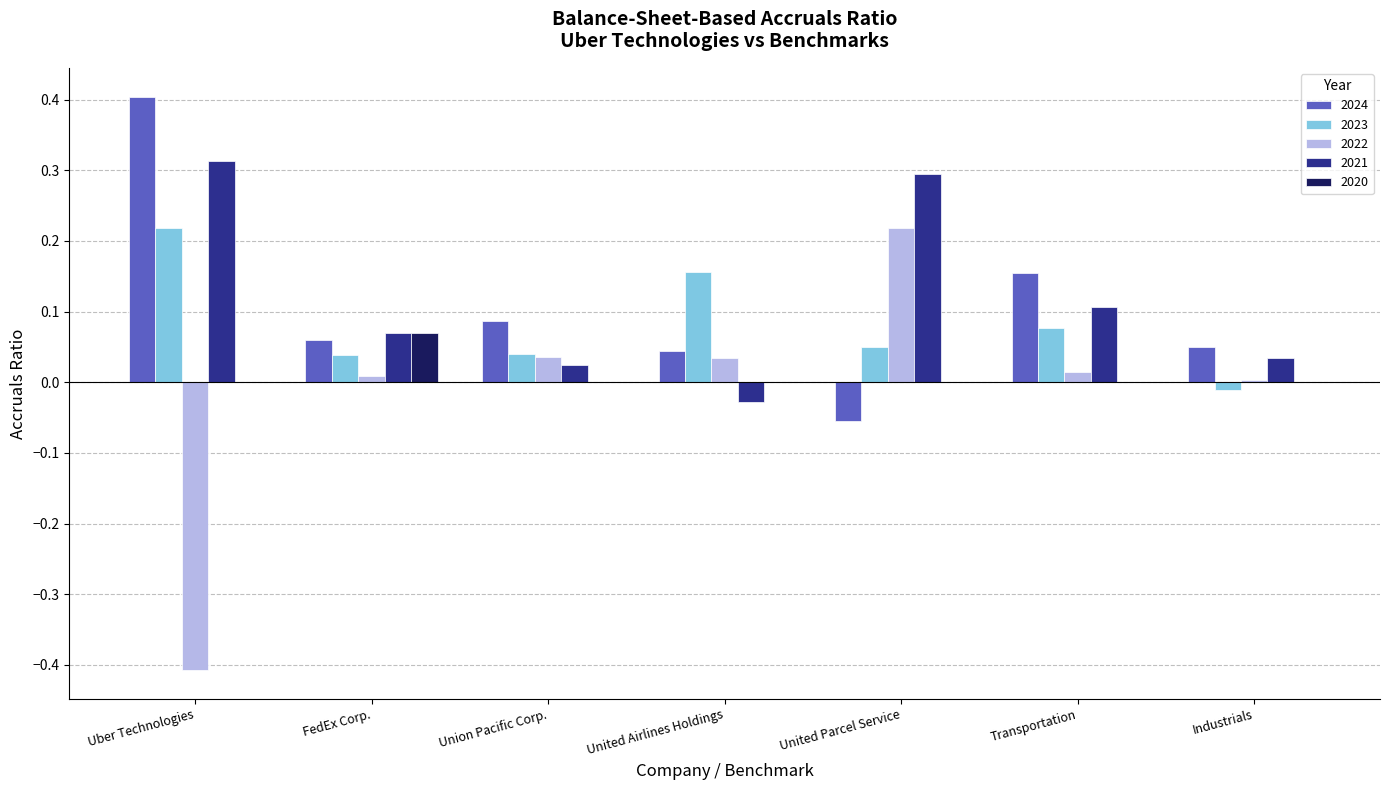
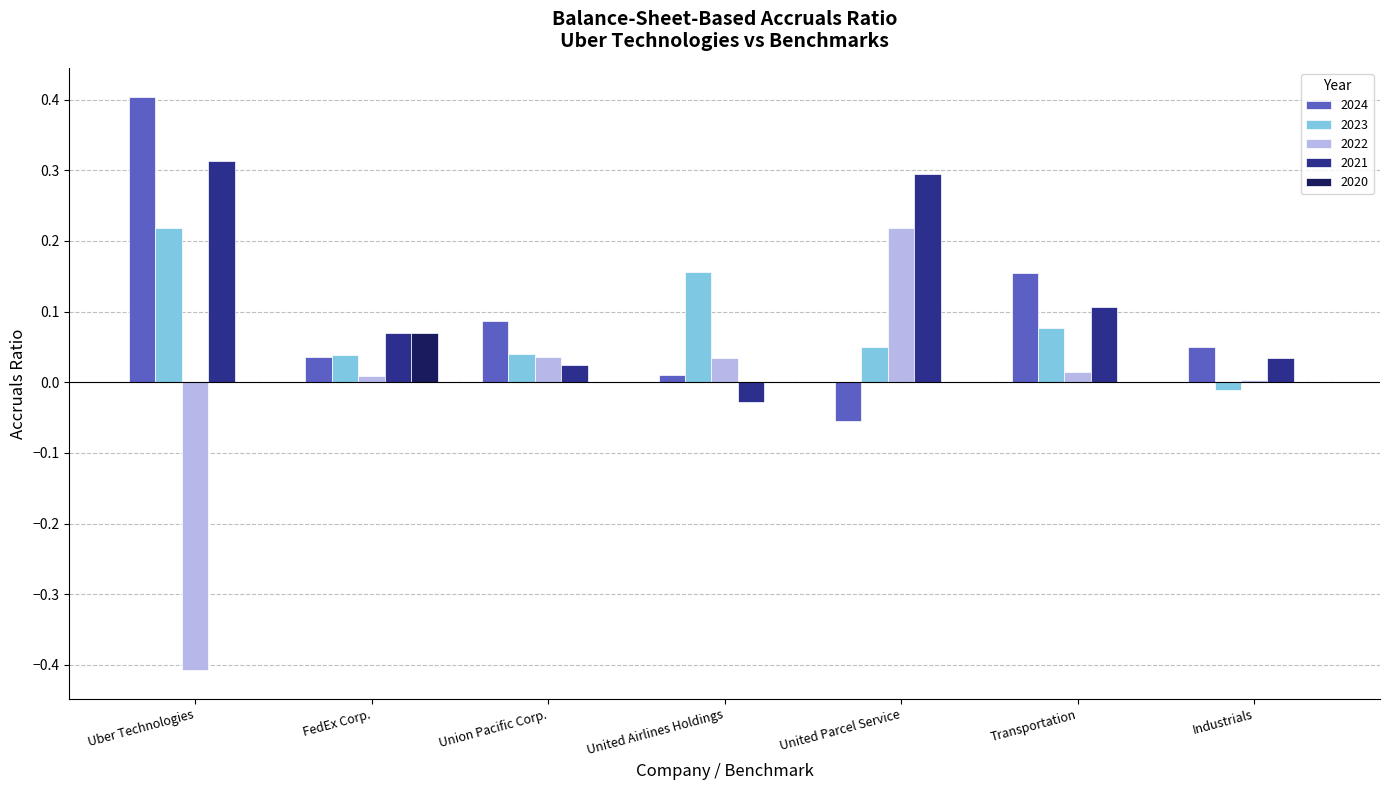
2024, FedEx Corp.: 0.06 -> 0.04
2024, United Airlines Holdings: 0.04 -> 0.01
